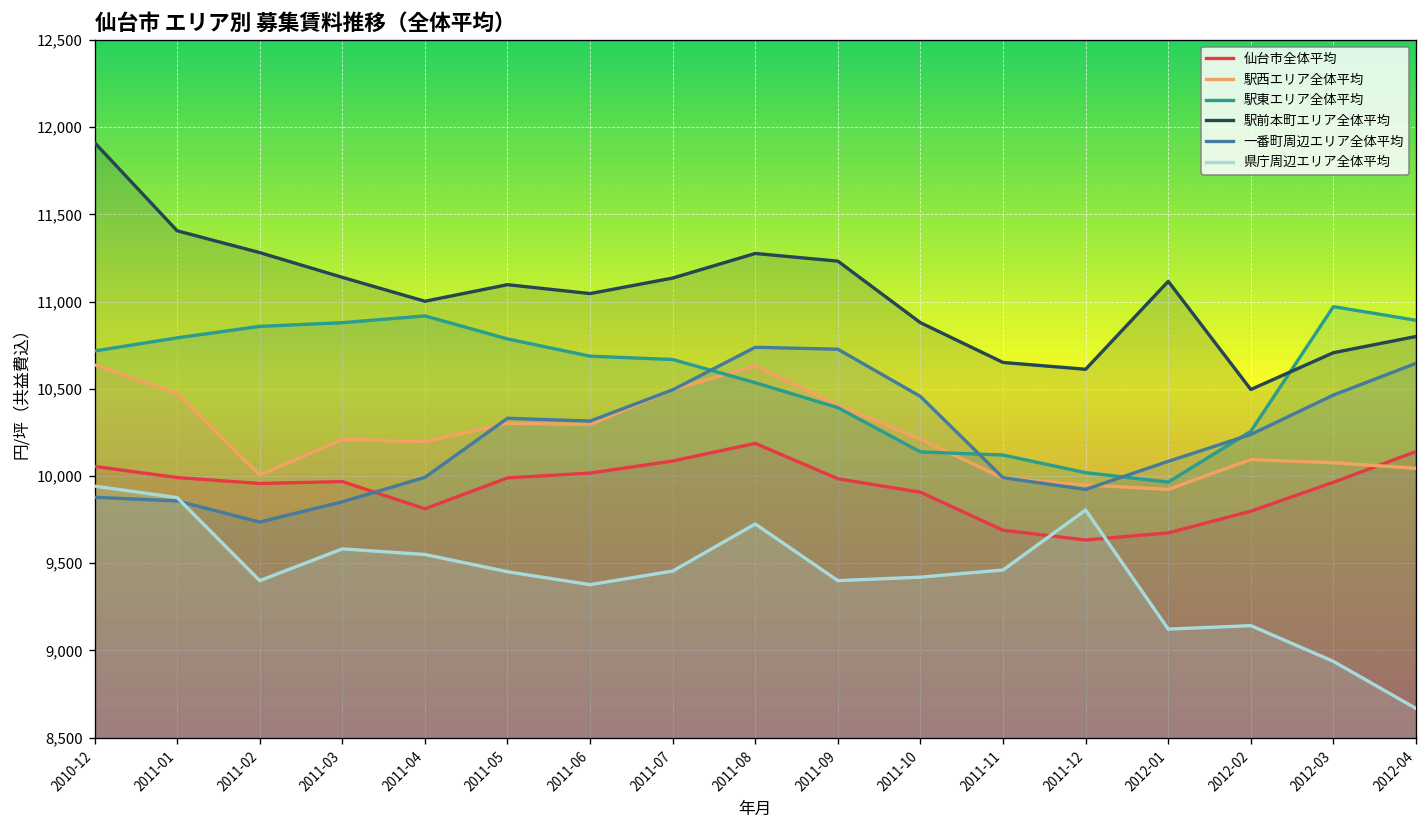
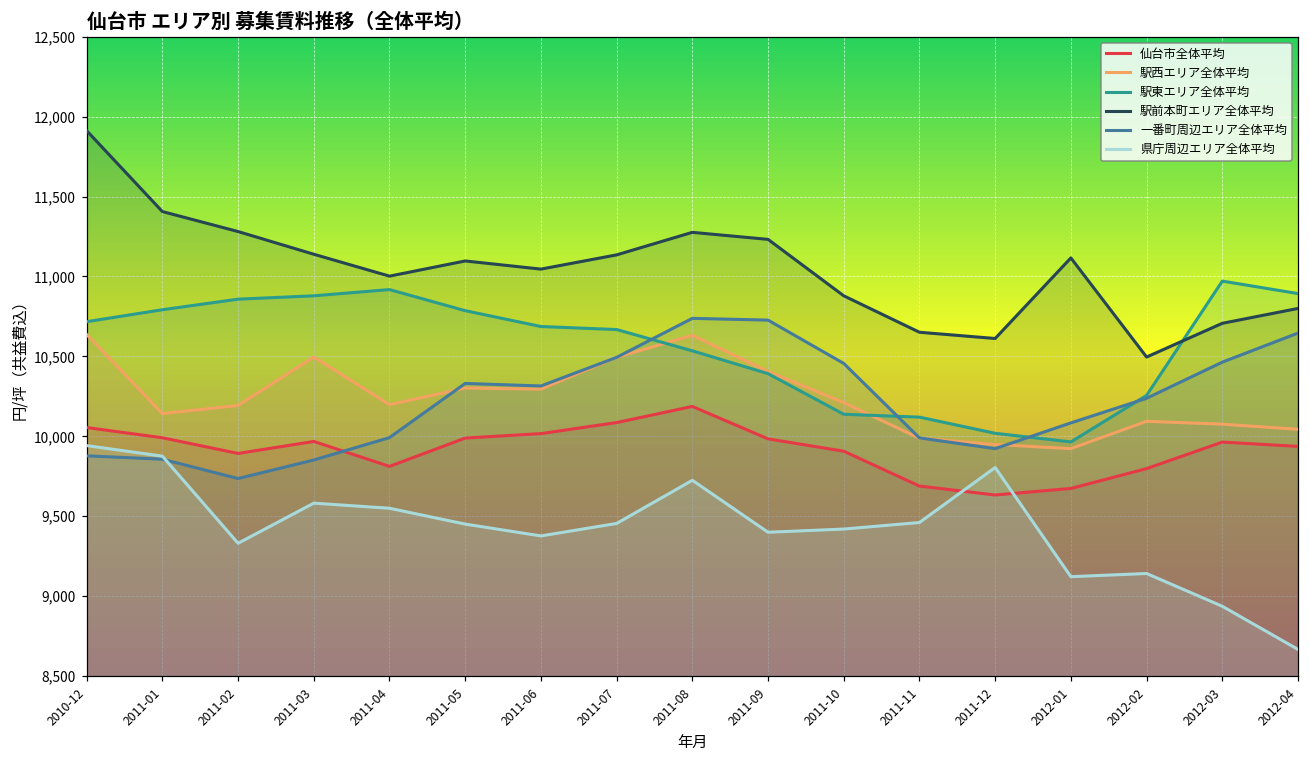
駅西エリア全体平均, 2011-01: 10,470 -> 10,140
仙台市全体平均, 2011-02: 9,960 -> 9,890
駅西エリア全体平均, 2011-02: 10,010 -> 10,190
県庁周辺エリア全体平均, 2011-02: 9,400 -> 9,330
駅西エリア全体平均, 2011-03: 10,210 -> 10,500
仙台市全体平均, 2012-04: 10,140 -> 9,940
